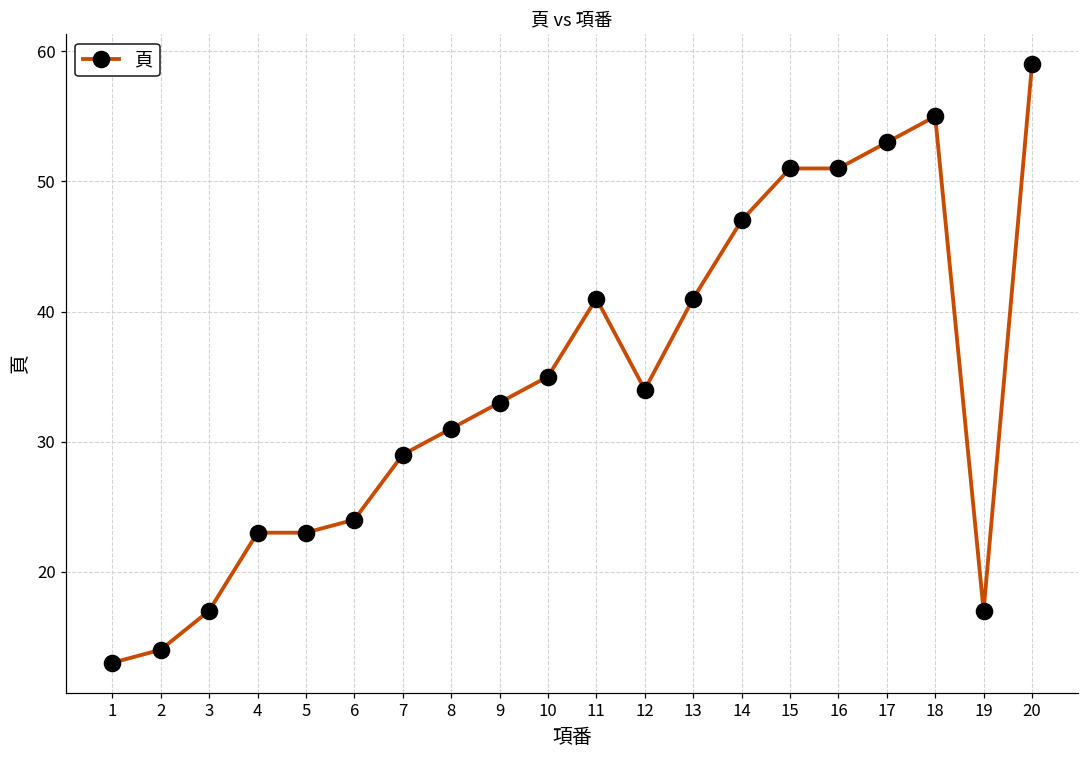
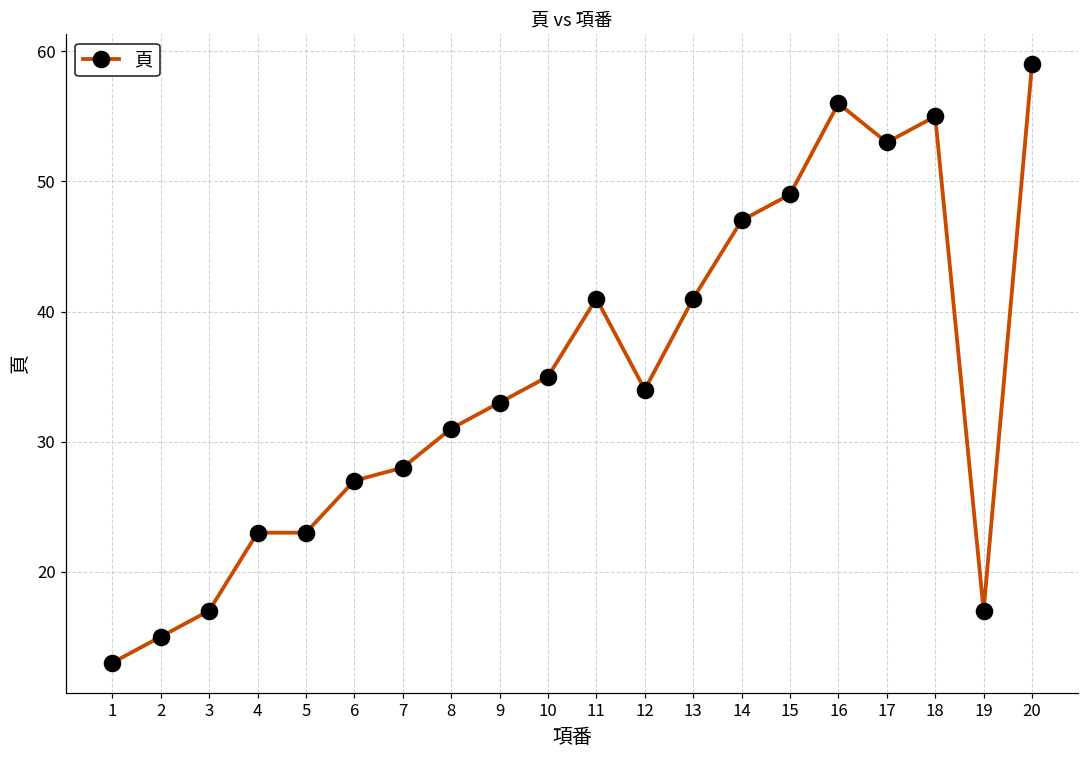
2: 14 -> 15
6: 24 -> 27
7: 29 -> 28
15: 51 -> 49
16: 51 -> 56
